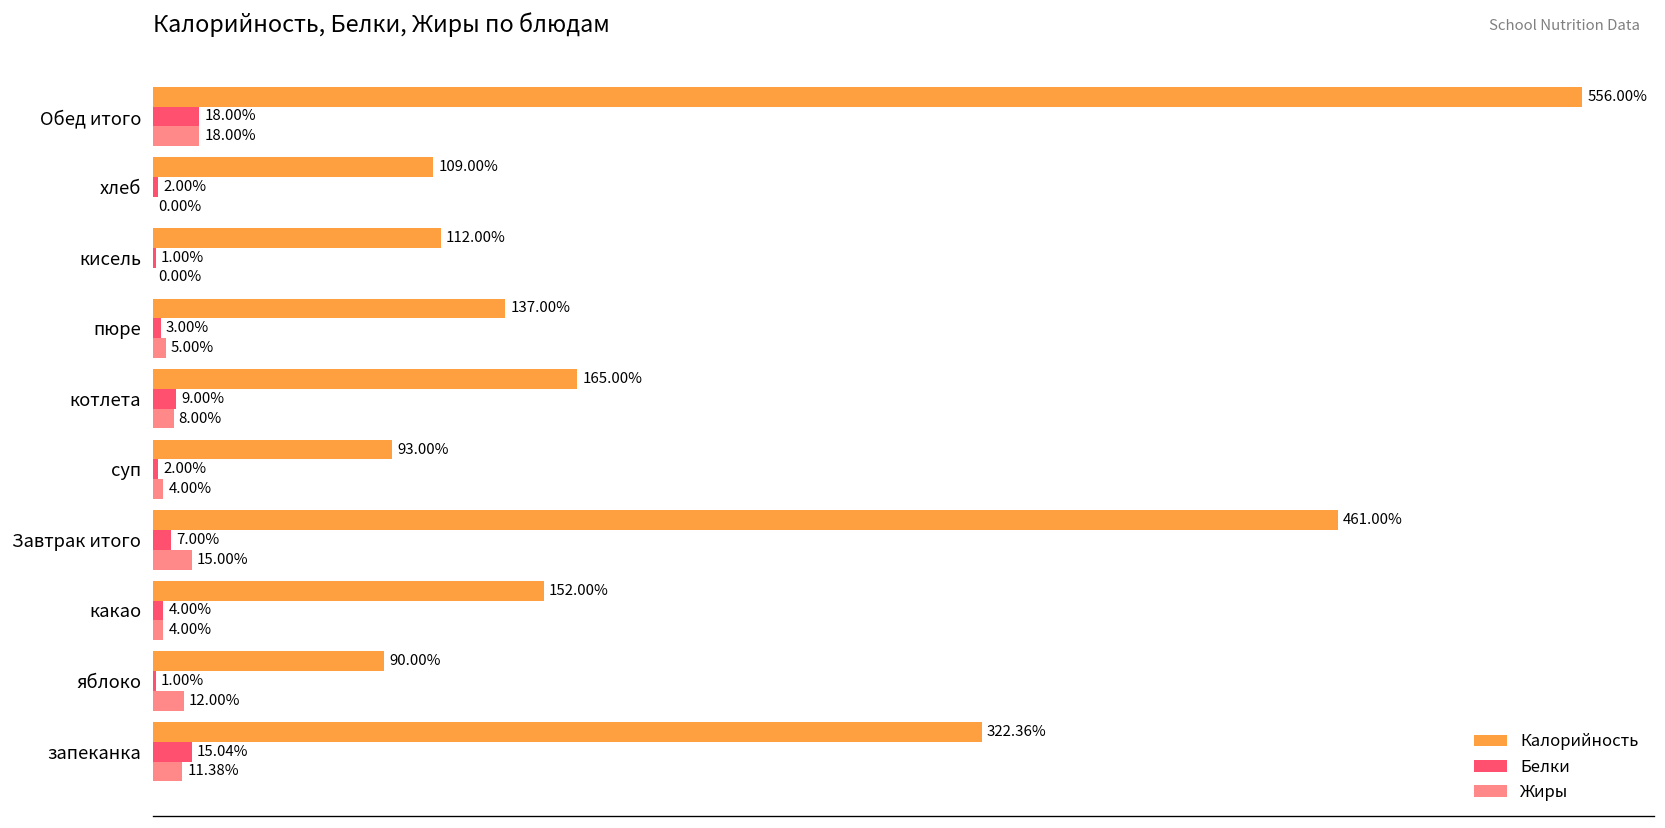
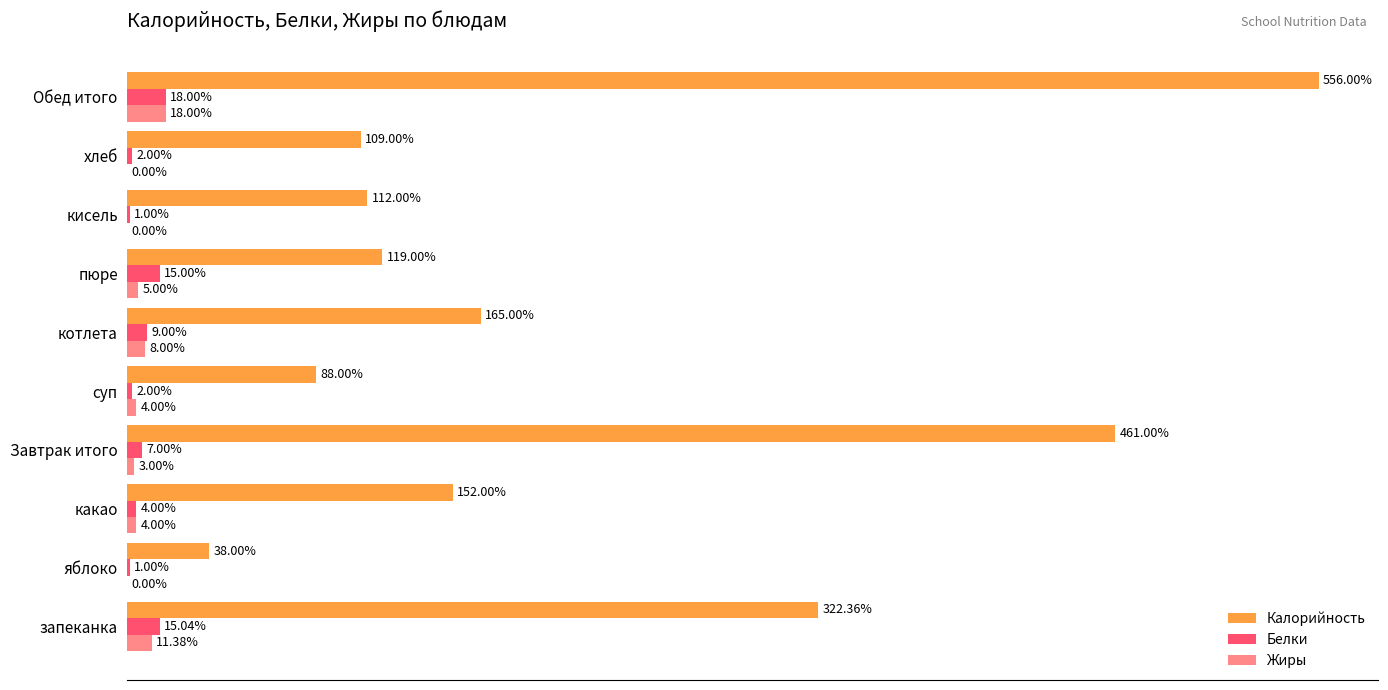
Калорийность, пюре: 137.00% -> 119.00%
Белки, пюре: 3.00% -> 15.00%
Калорийность, суп: 93.00% -> 88.00%
Жиры, Завтрак итого: 15.00% -> 3.00%
Калорийность, яблоко: 90.00% -> 38.00%
Жиры, яблоко: 12.00% -> 0.00%
